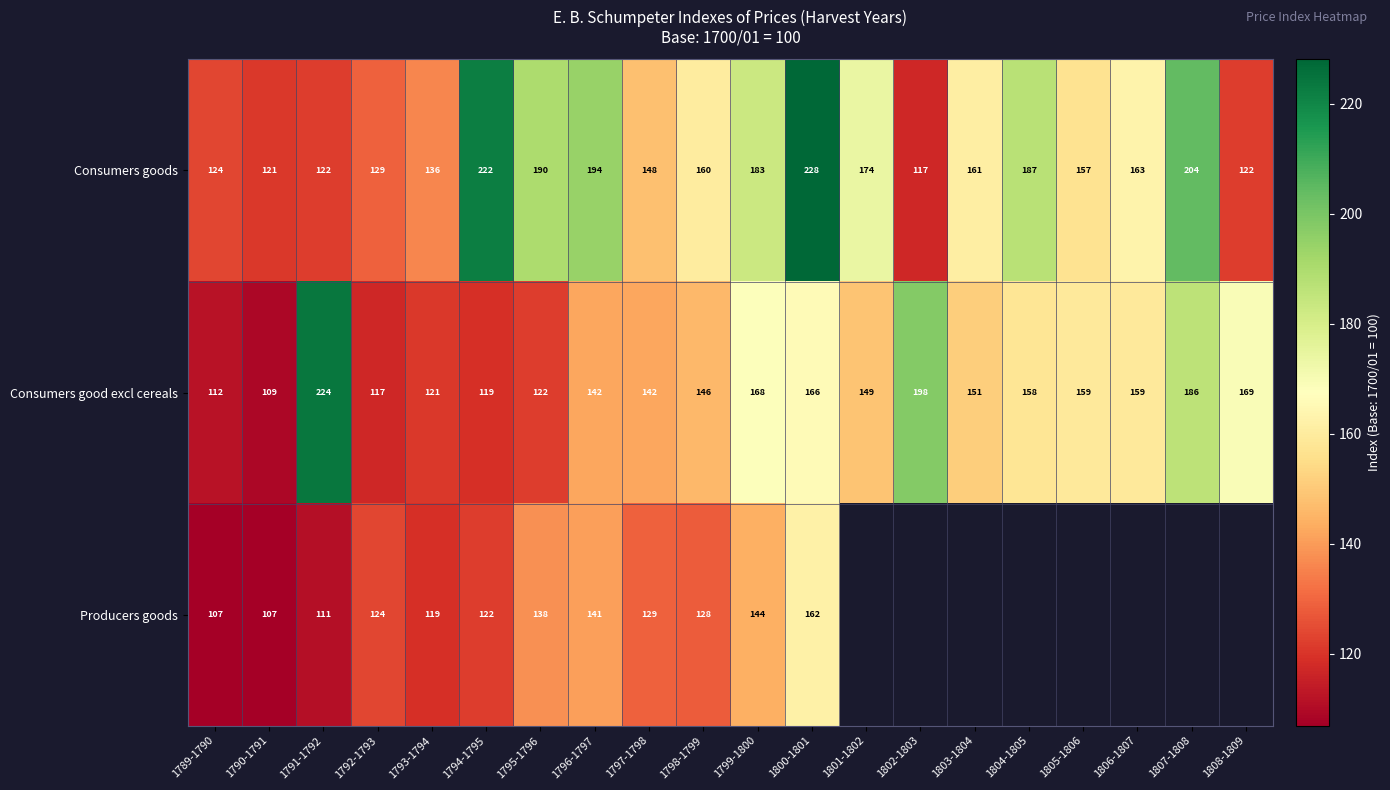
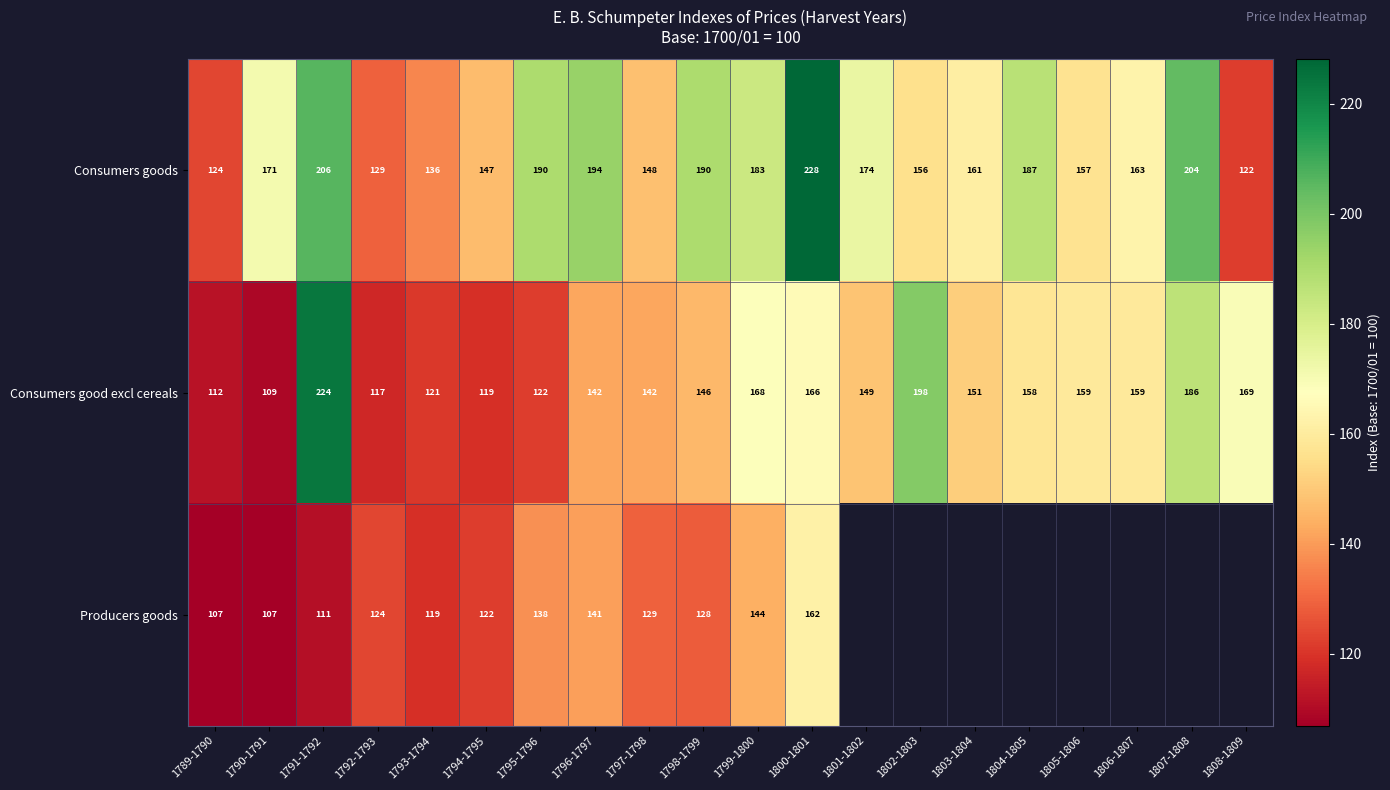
Consumers goods, 1790-1791: 121 -> 171
Consumers goods, 1791-1792: 122 -> 206
Consumers goods, 1794-1795: 222 -> 147
Consumers goods, 1798-1799: 160 -> 190
Consumers goods, 1802-1803: 117 -> 156
